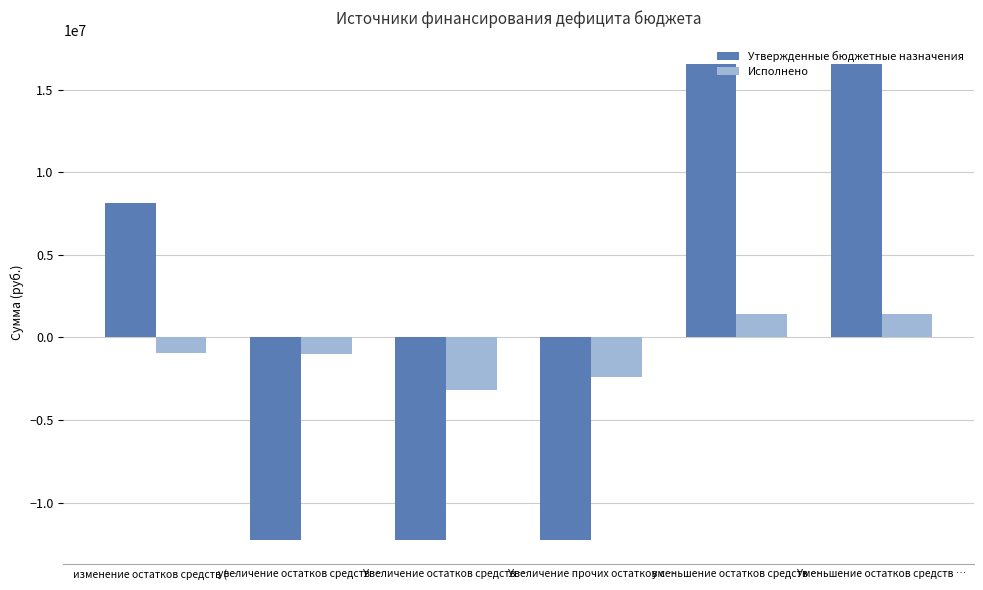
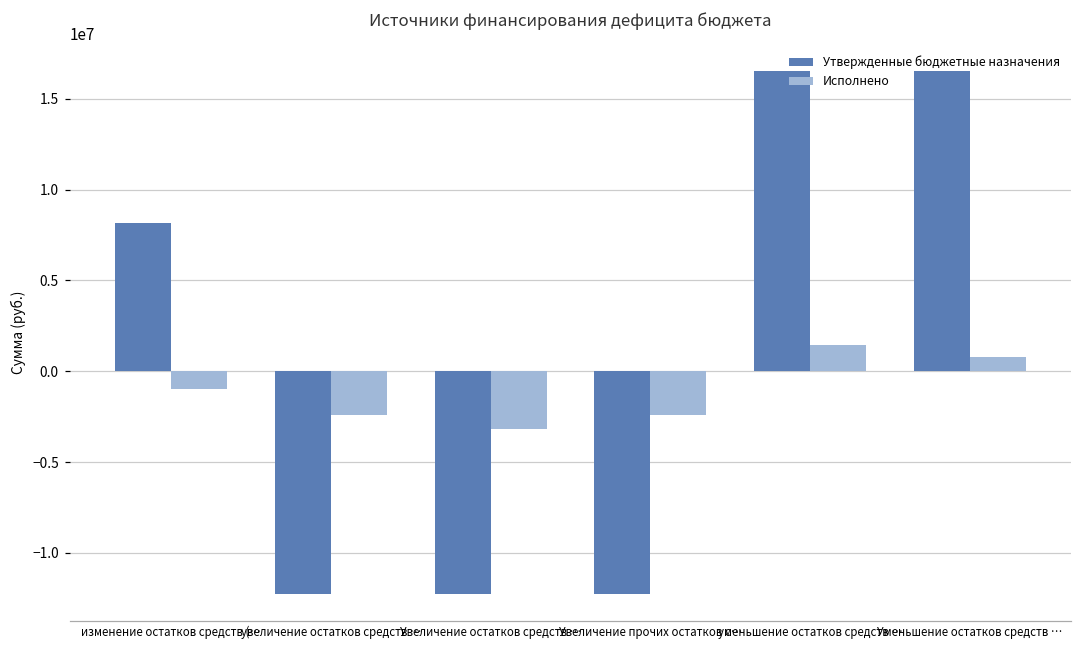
Исполнено, увеличение остатков средств …: -1000000 -> -2400000
Исполнено, Уменьшение остатков средств …: 1400000 -> 800000
